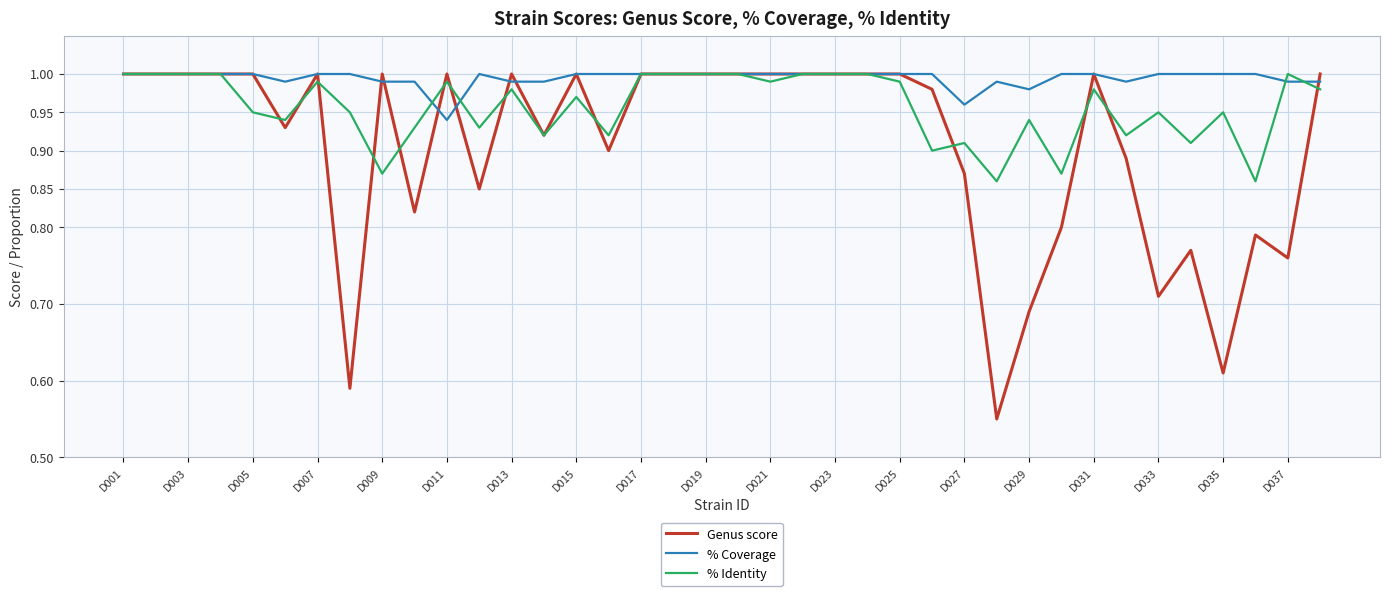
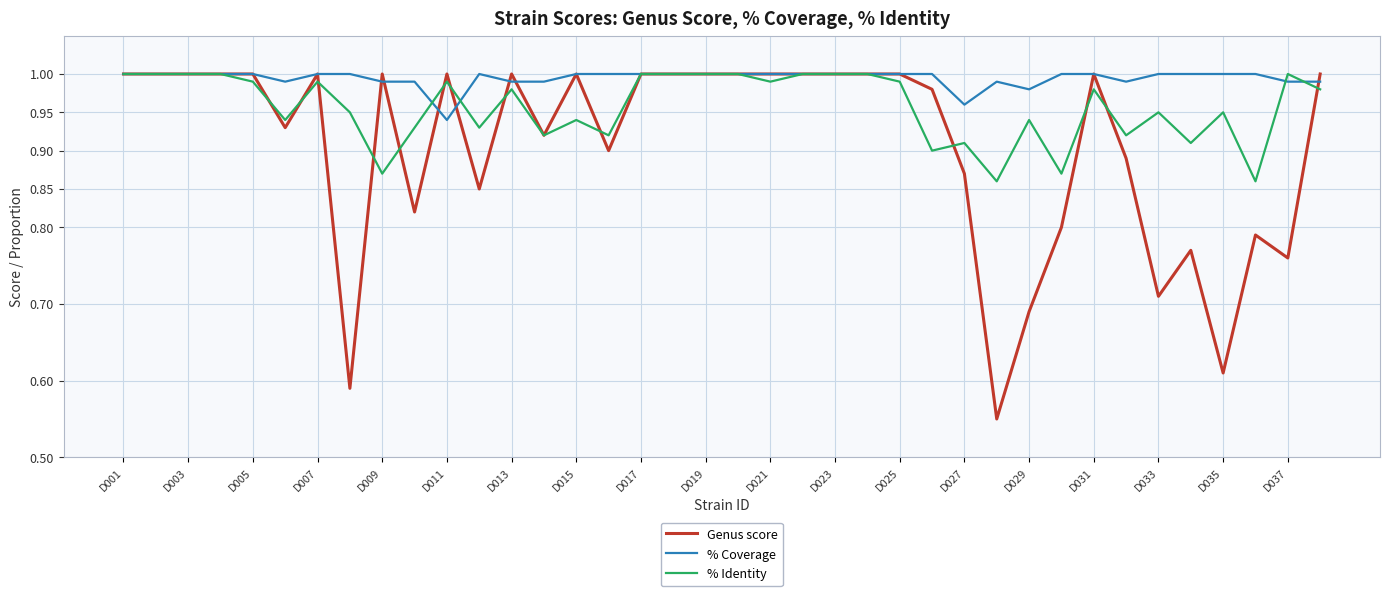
% Identity, D005: 0.95 -> 0.99
% Identity, D015: 0.97 -> 0.94
